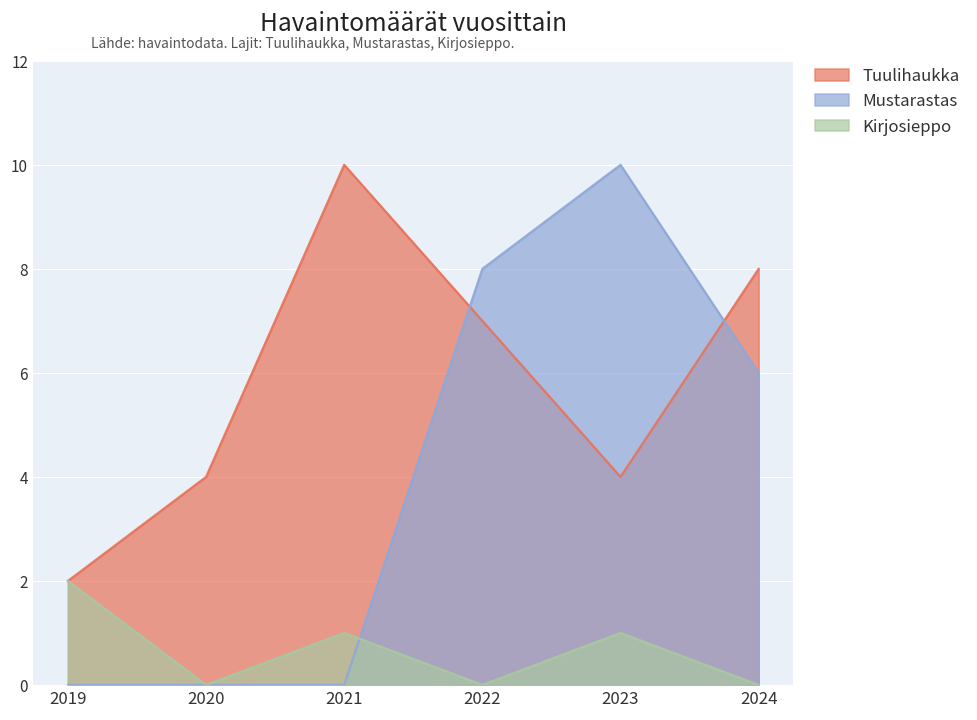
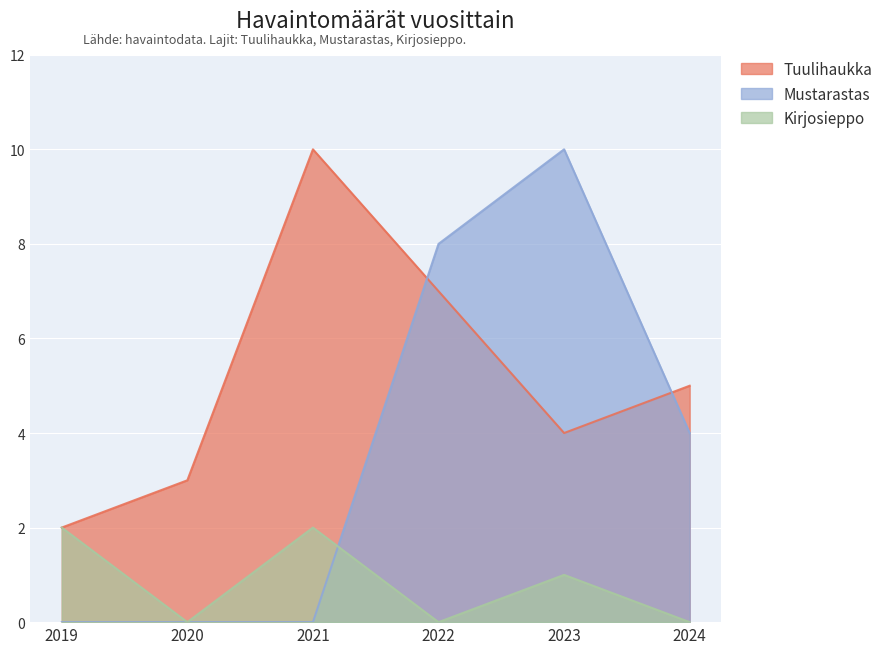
Tuulihaukka, 2020: 4 -> 3
Kirjosieppo, 2021: 1 -> 2
Tuulihaukka, 2024: 8 -> 5
Mustarastas, 2024: 6 -> 4
